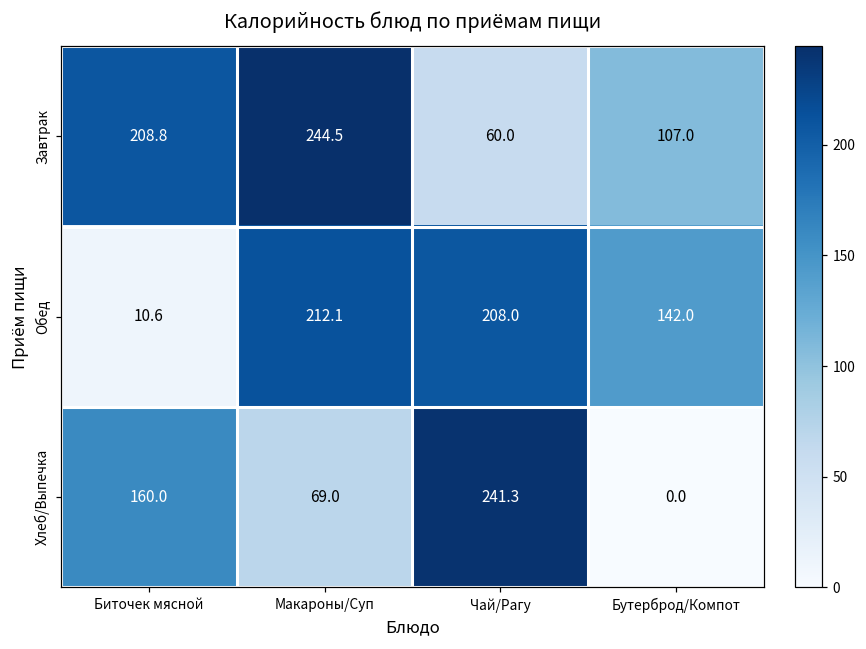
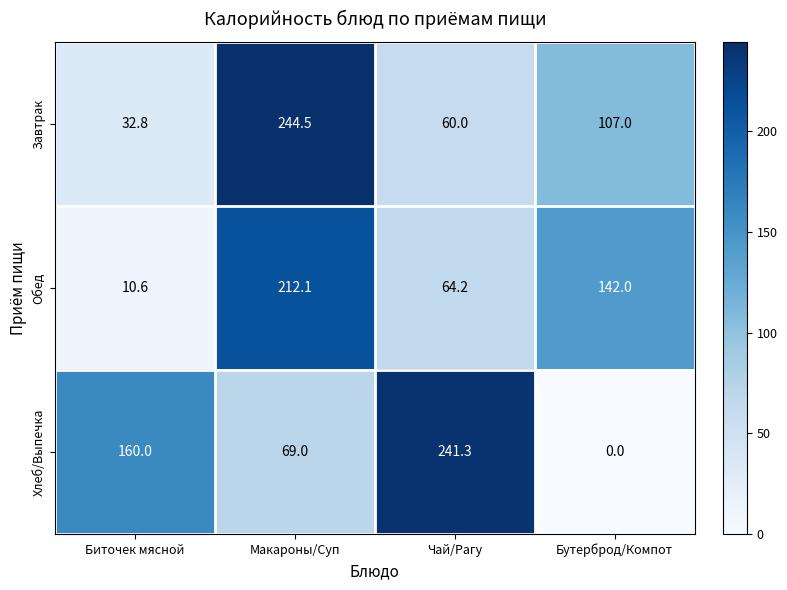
Завтрак, Биточек мясной: 208.8 -> 32.8
Обед, Чай/Рагу: 208.0 -> 64.2
